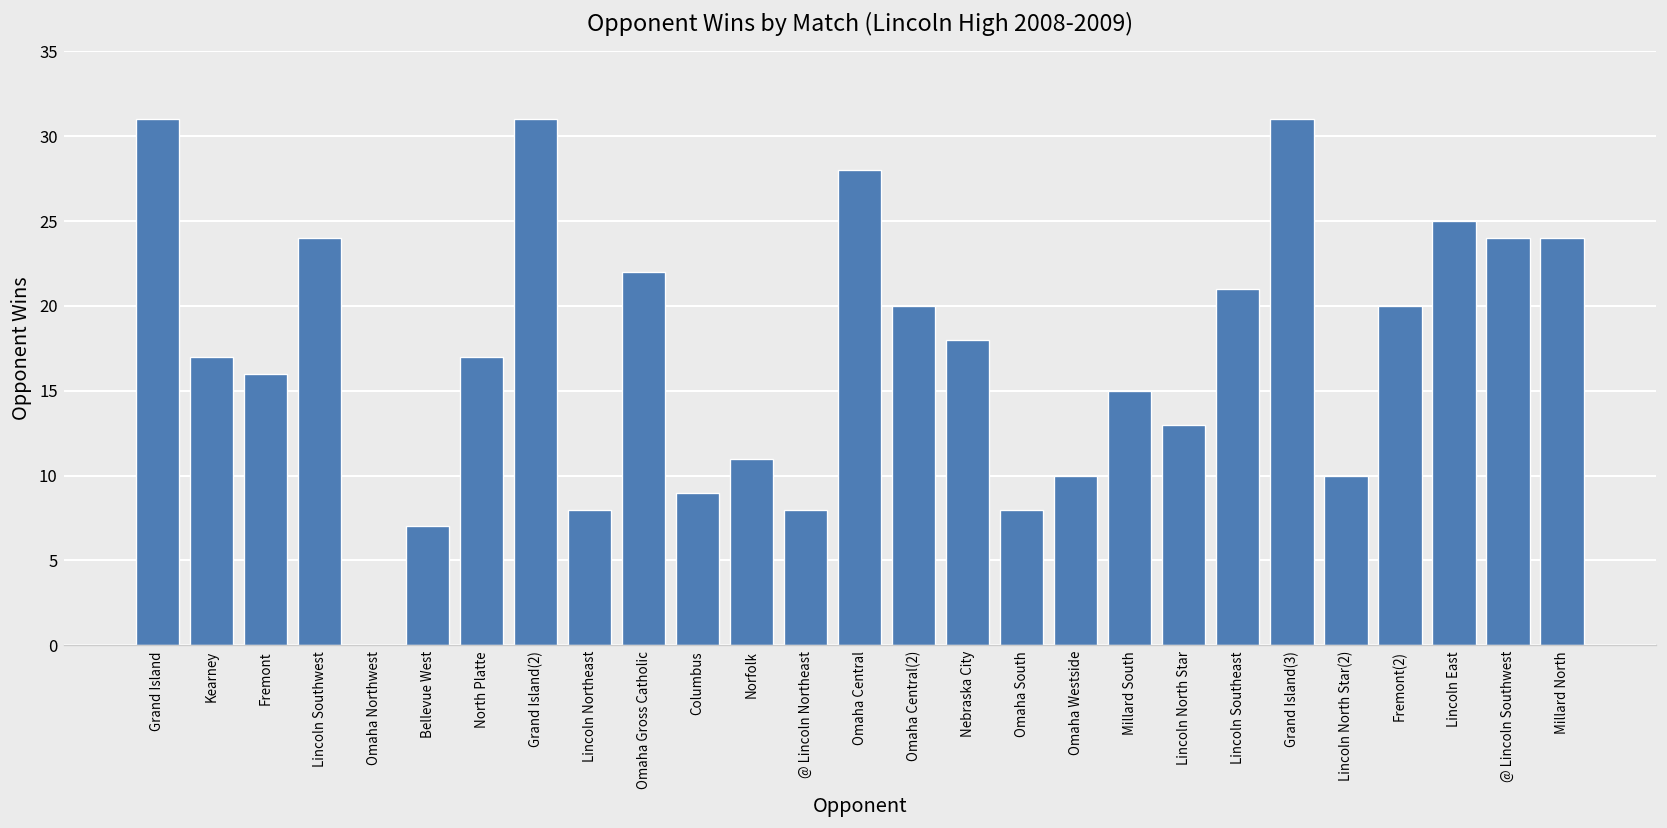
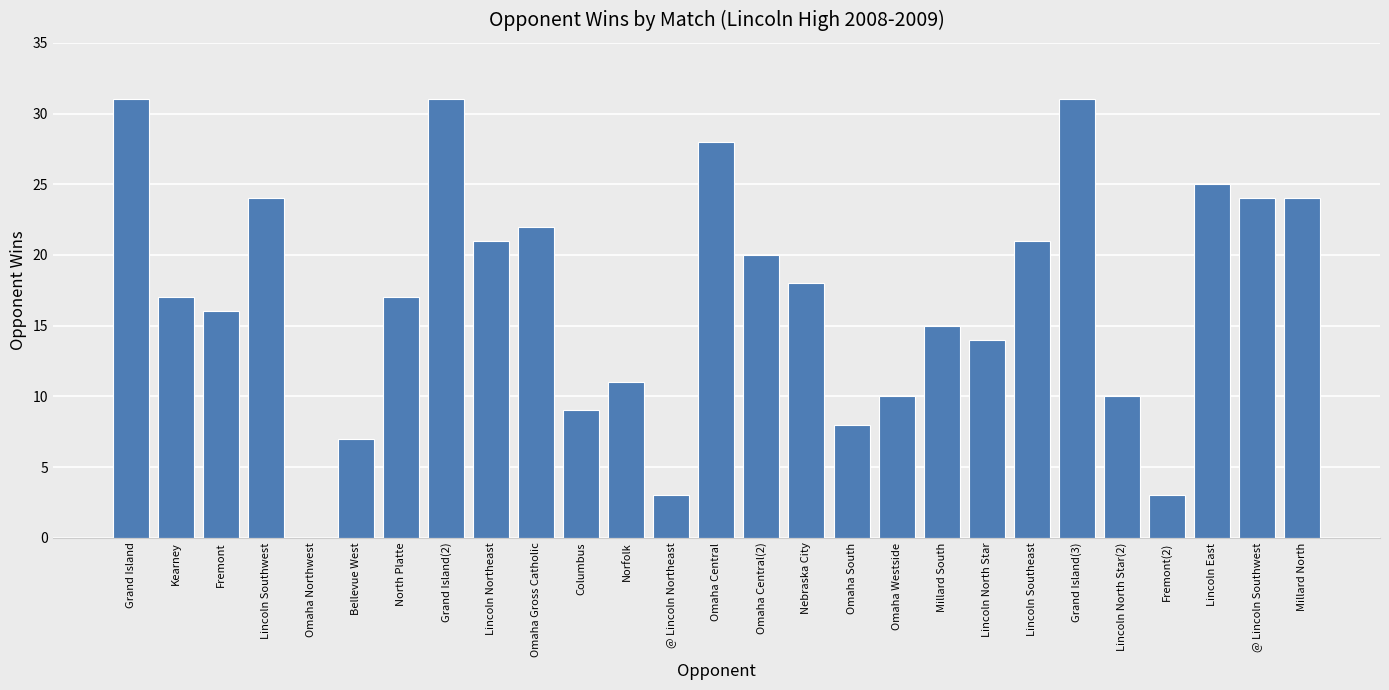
Lincoln Northeast: 8 -> 21
@ Lincoln Northeast: 8 -> 3
Lincoln North Star: 13 -> 14
Fremont(2): 20 -> 3
